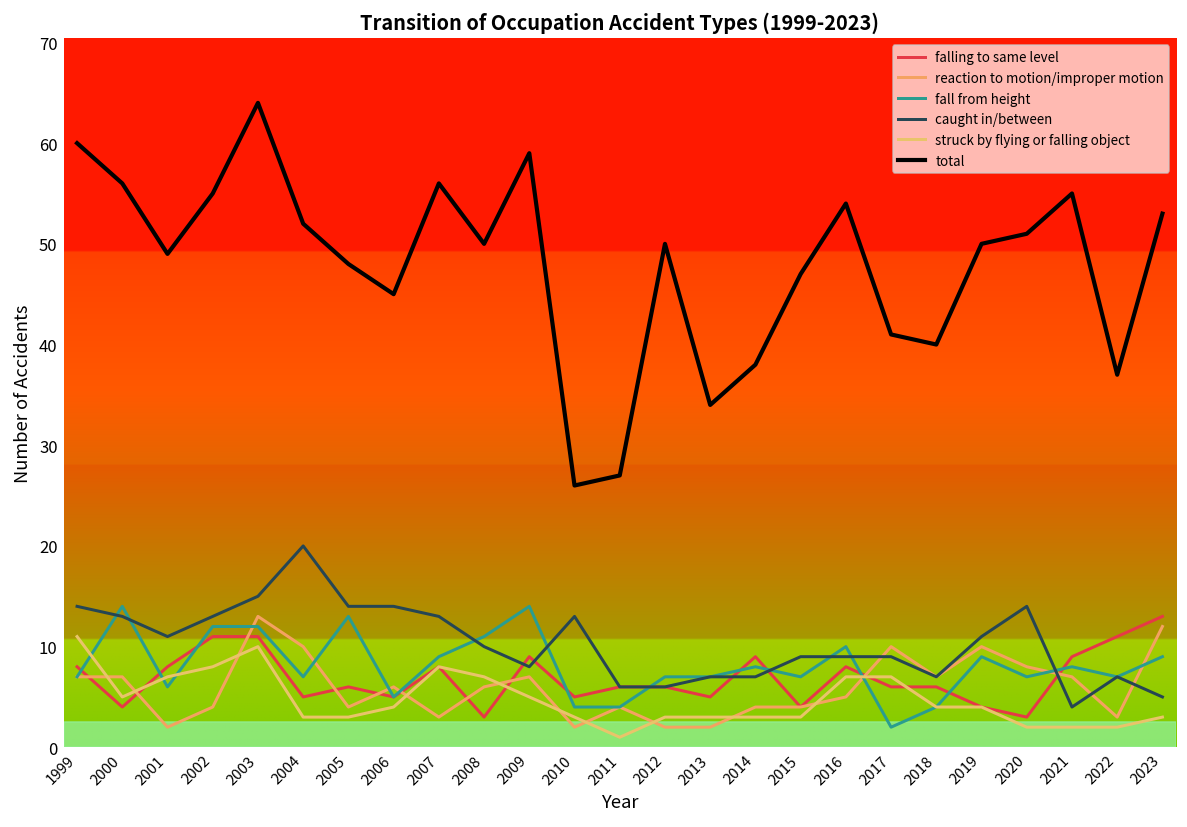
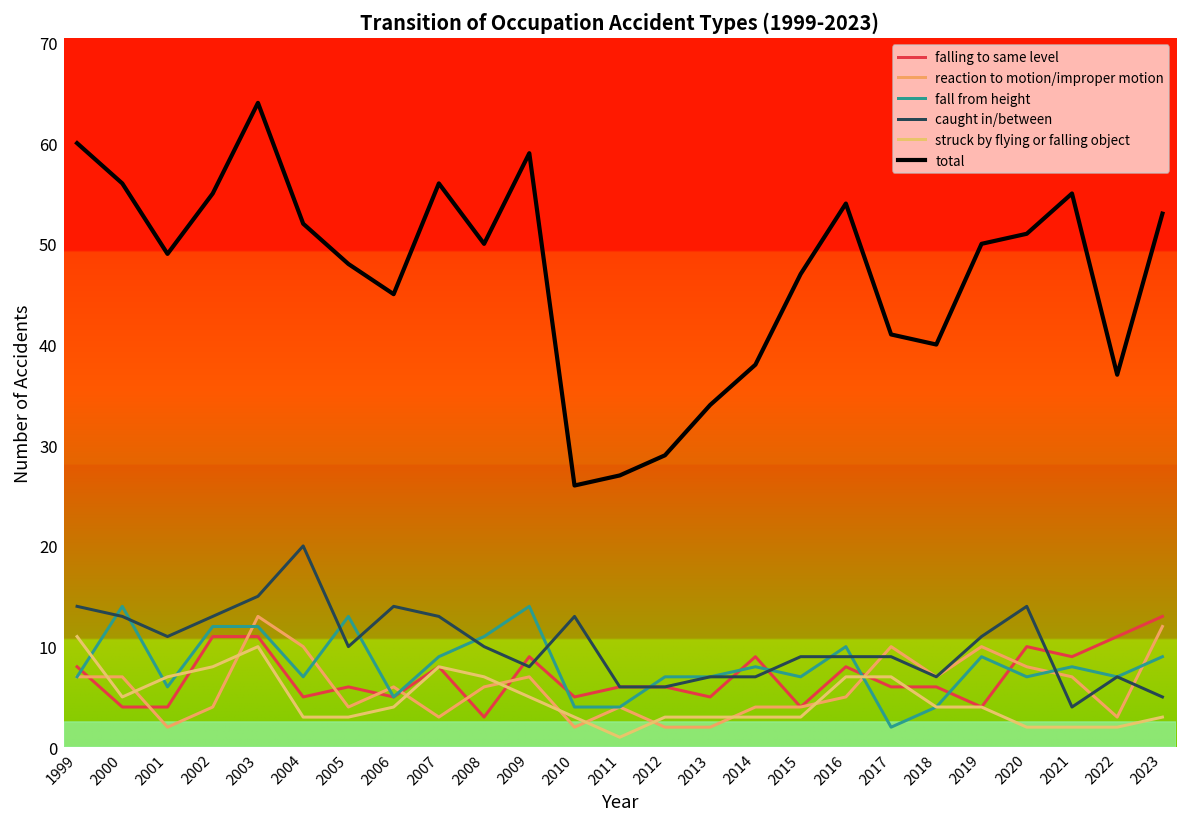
falling to same level, 2001: 8 -> 4
caught in/between, 2005: 14 -> 10
total, 2012: 50 -> 29
falling to same level, 2020: 3 -> 10
